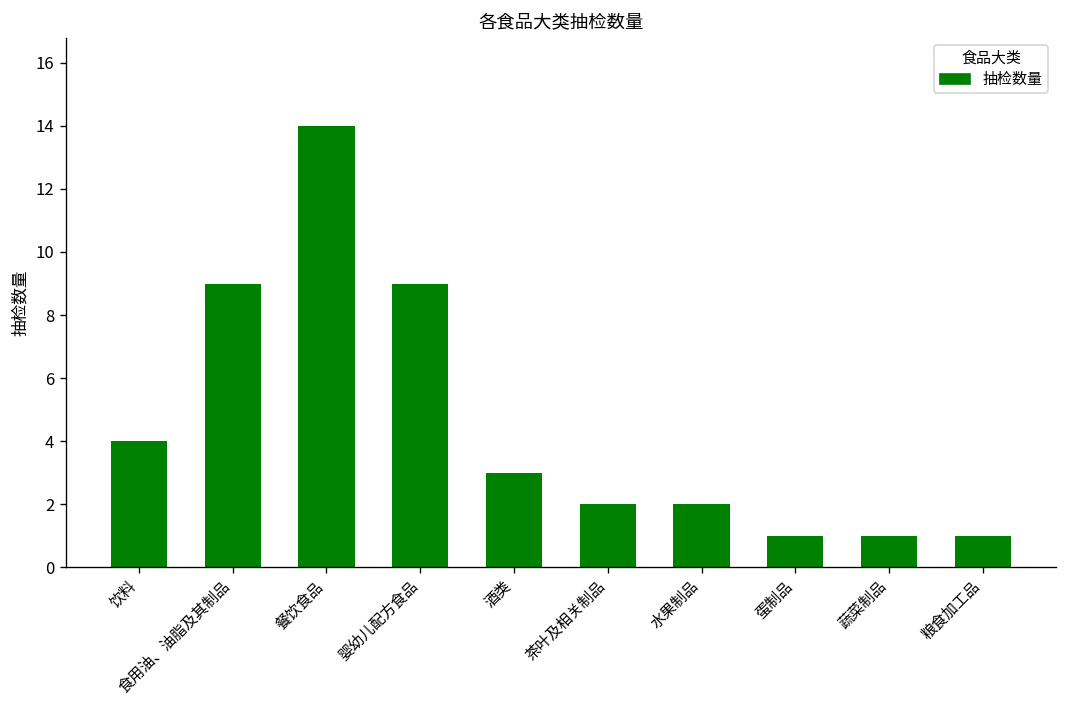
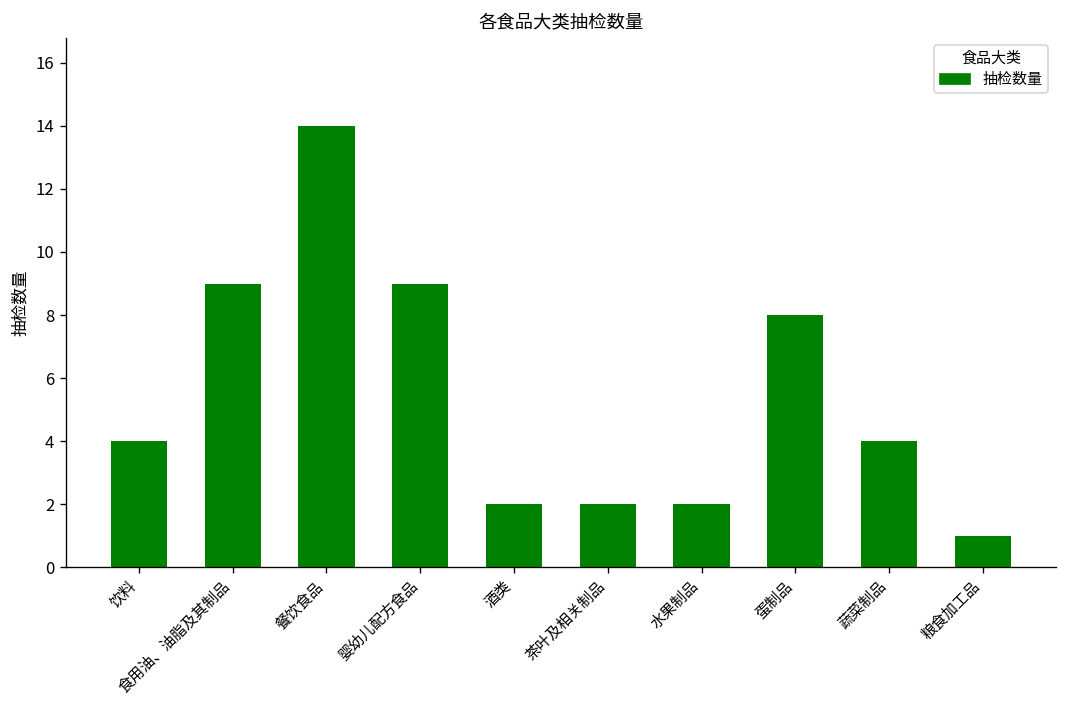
酒类: 3 -> 2
蛋制品: 1 -> 8
蔬菜制品: 1 -> 4
